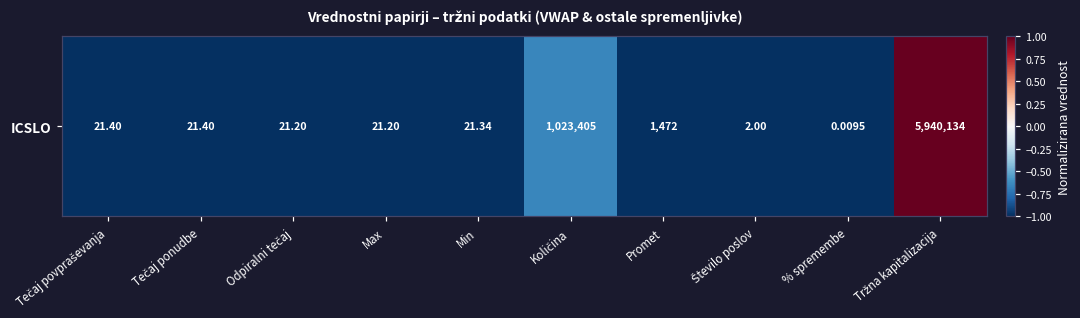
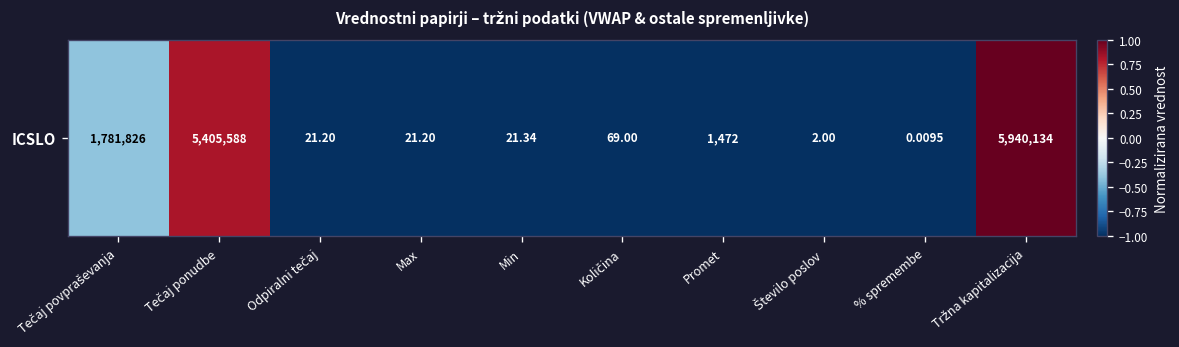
ICSLO, Tečaj povpraševanja: 21.40 -> 1,781,826
ICSLO, Tečaj ponudbe: 21.40 -> 5,405,588
ICSLO, Količina: 1,023,405 -> 69.00
